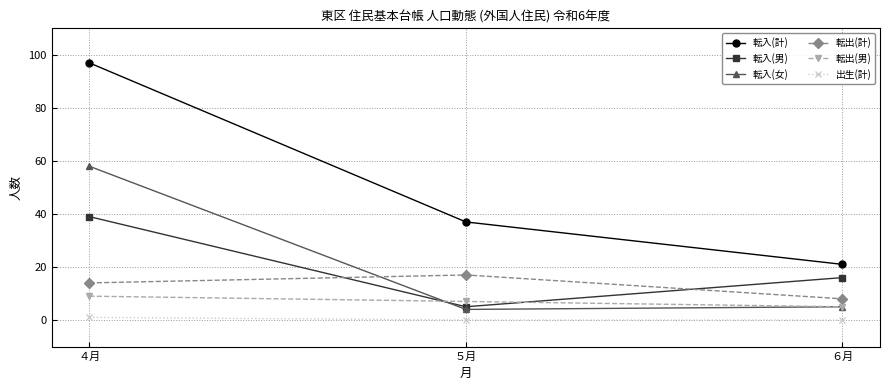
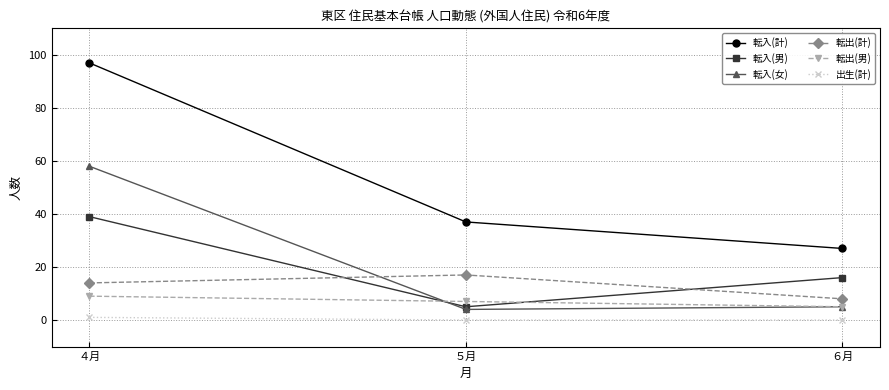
転入(計), ６月: 21 -> 27
